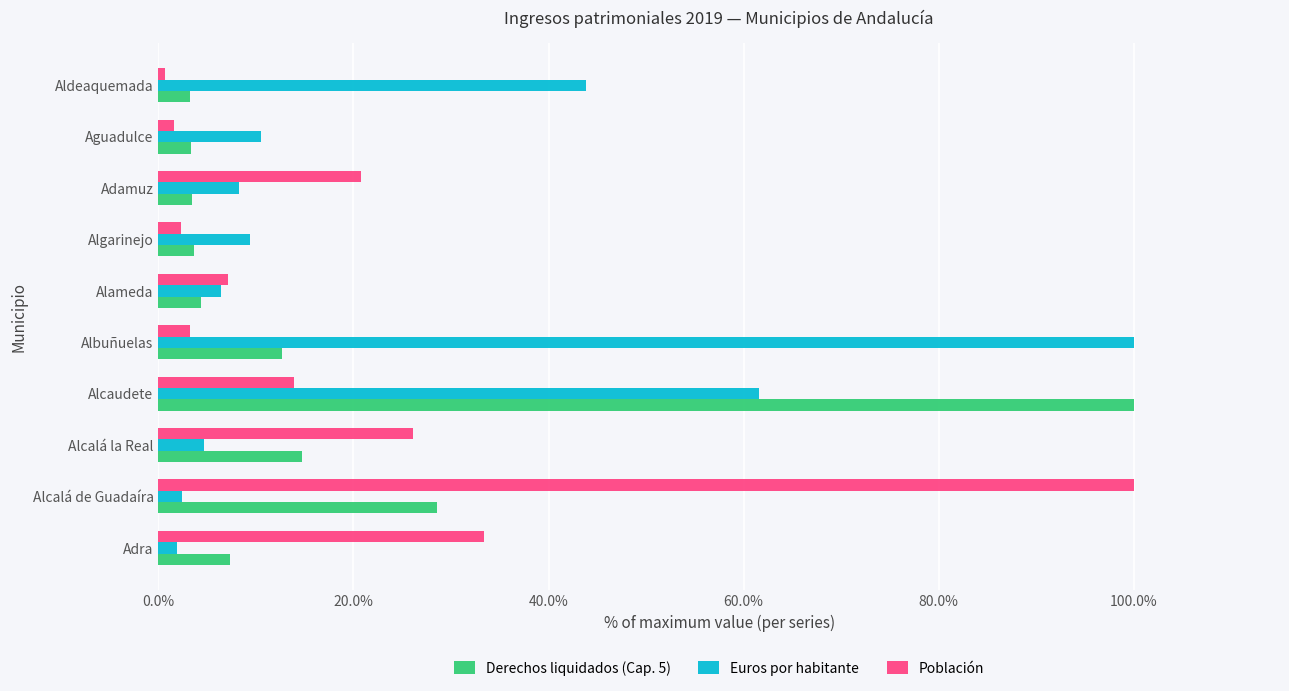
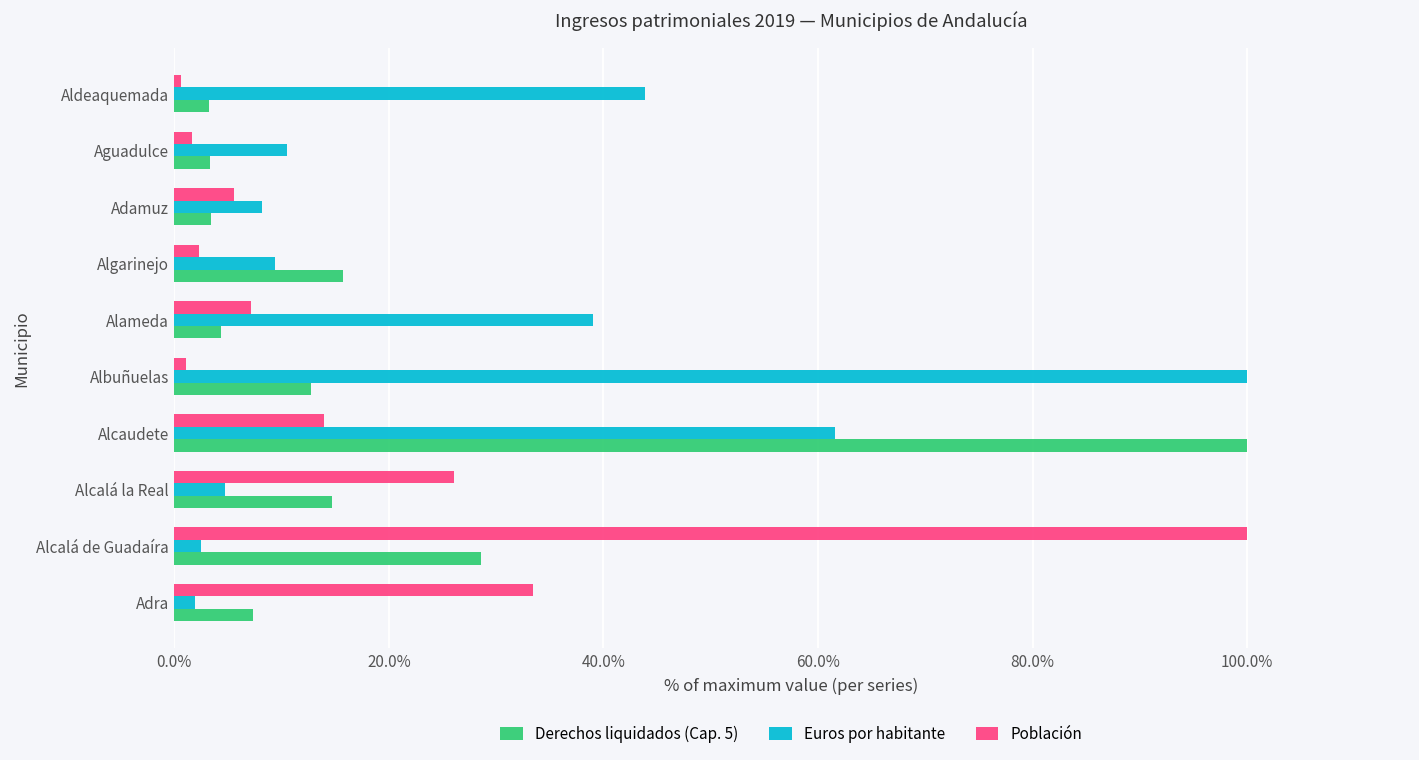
Población, Adamuz: 21% -> 6%
Derechos liquidados (Cap. 5), Algarinejo: 4% -> 16%
Euros por habitante, Alameda: 6% -> 39%
Población, Albuñuelas: 3% -> 1%
